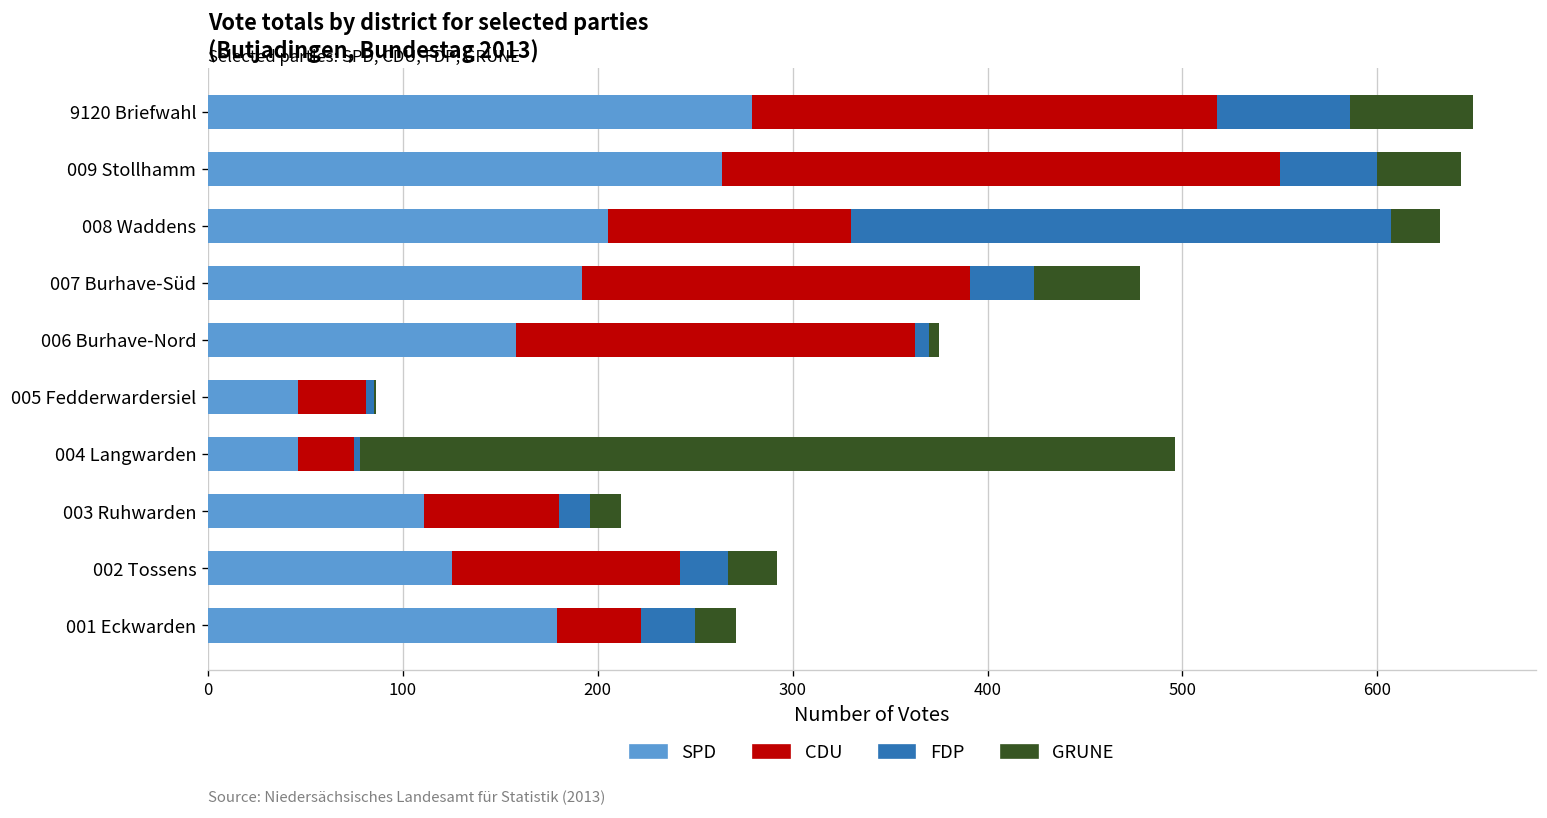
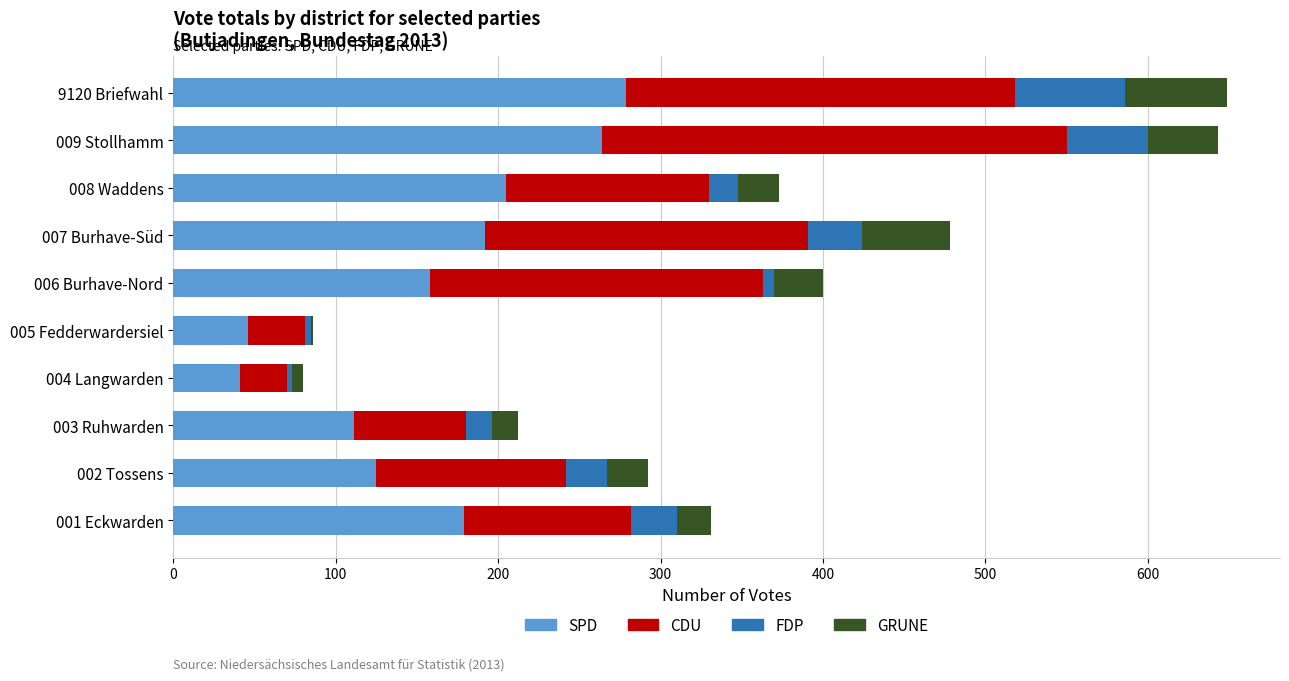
FDP, 008 Waddens: 277 -> 18
GRUNE, 006 Burhave-Nord: 5 -> 30
SPD, 004 Langwarden: 46 -> 41
GRUNE, 004 Langwarden: 418 -> 7
CDU, 001 Eckwarden: 43 -> 103
